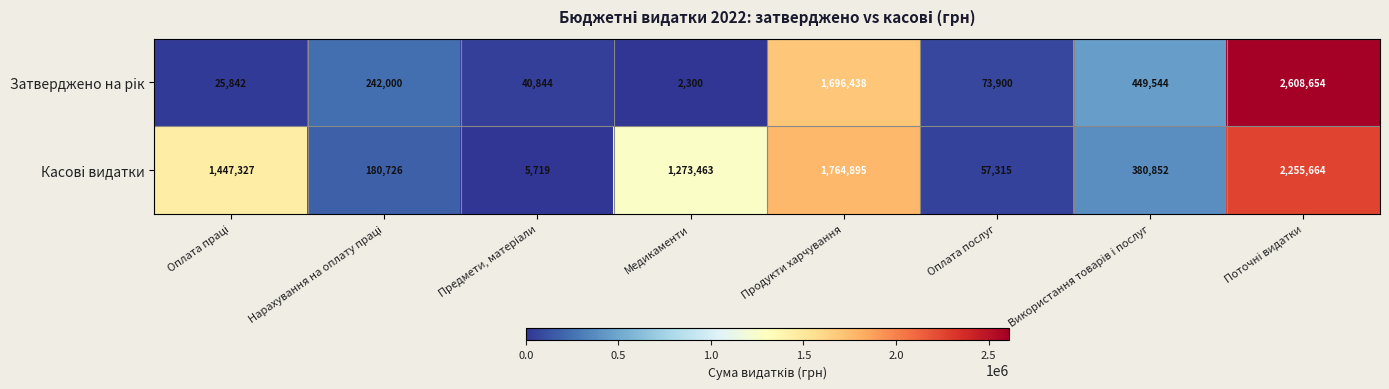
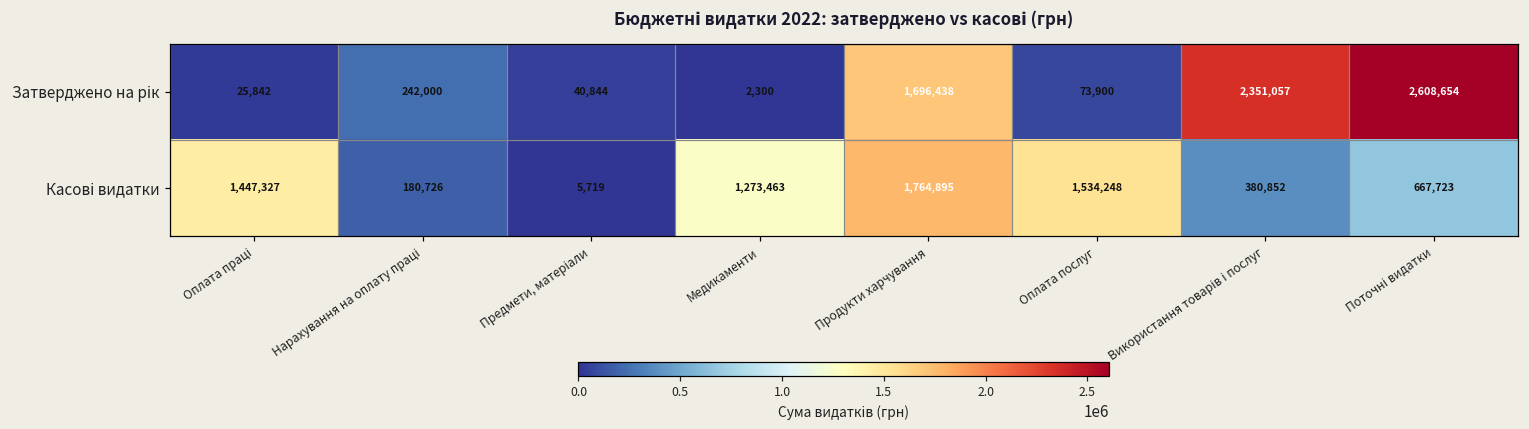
Затверджено на рік, Використання товарів і послуг: 449,544 -> 2,351,057
Касові видатки, Оплата послуг: 57,315 -> 1,534,248
Касові видатки, Поточні видатки: 2,255,664 -> 667,723
